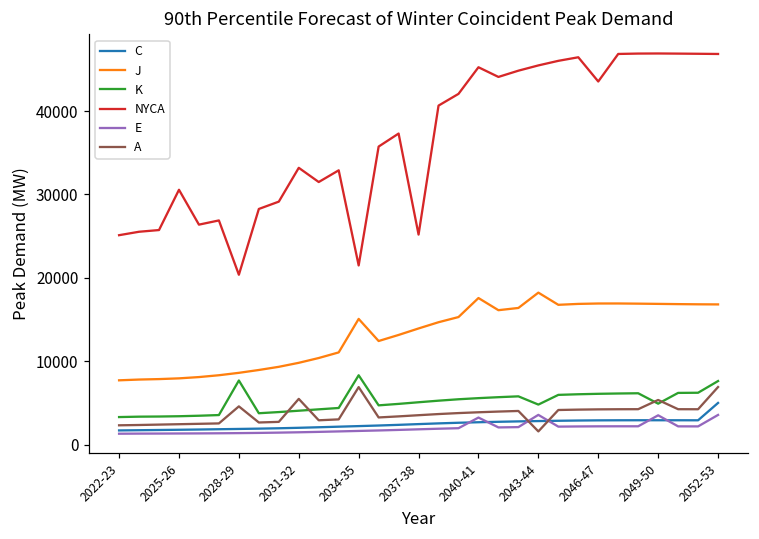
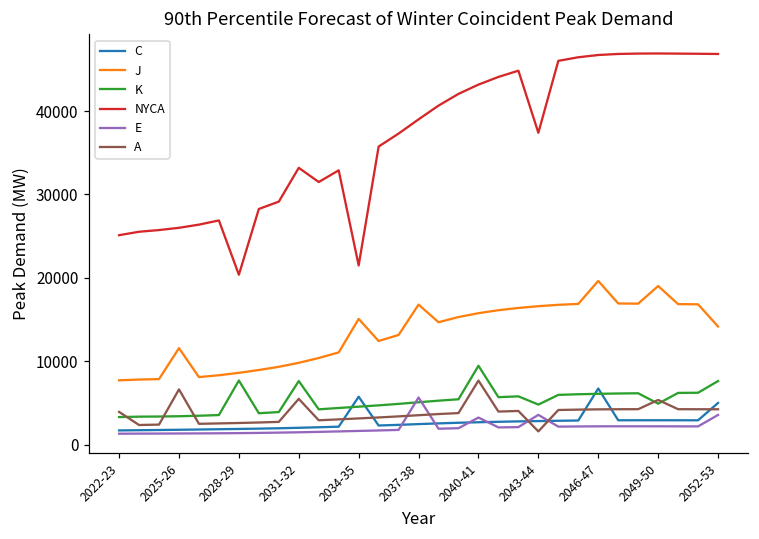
A, 2022-23: 2000 -> 4000
J, 2025-26: 8000 -> 12000
NYCA, 2025-26: 31000 -> 26000
A, 2025-26: 2000 -> 7000
A, 2028-29: 5000 -> 3000
K, 2031-32: 4000 -> 8000
C, 2034-35: 2000 -> 6000
K, 2034-35: 8000 -> 5000
A, 2034-35: 7000 -> 3000
J, 2037-38: 14000 -> 17000
NYCA, 2037-38: 25000 -> 39000
E, 2037-38: 2000 -> 6000
J, 2040-41: 18000 -> 16000
K, 2040-41: 6000 -> 9000
NYCA, 2040-41: 45000 -> 43000
A, 2040-41: 4000 -> 8000
J, 2043-44: 18000 -> 17000
NYCA, 2043-44: 45000 -> 37000
C, 2046-47: 3000 -> 7000
J, 2046-47: 17000 -> 20000
NYCA, 2046-47: 44000 -> 47000
J, 2049-50: 17000 -> 19000
E, 2049-50: 4000 -> 2000
J, 2052-53: 17000 -> 14000
A, 2052-53: 7000 -> 4000
